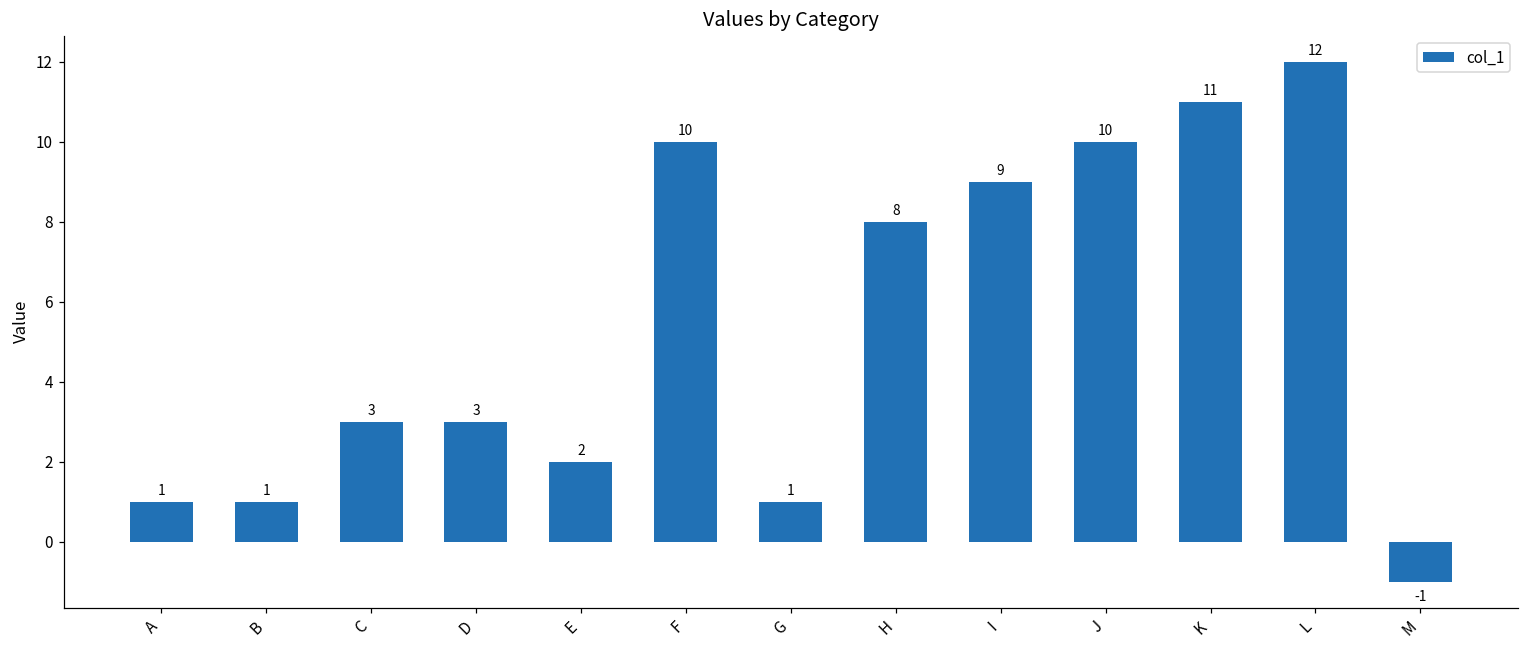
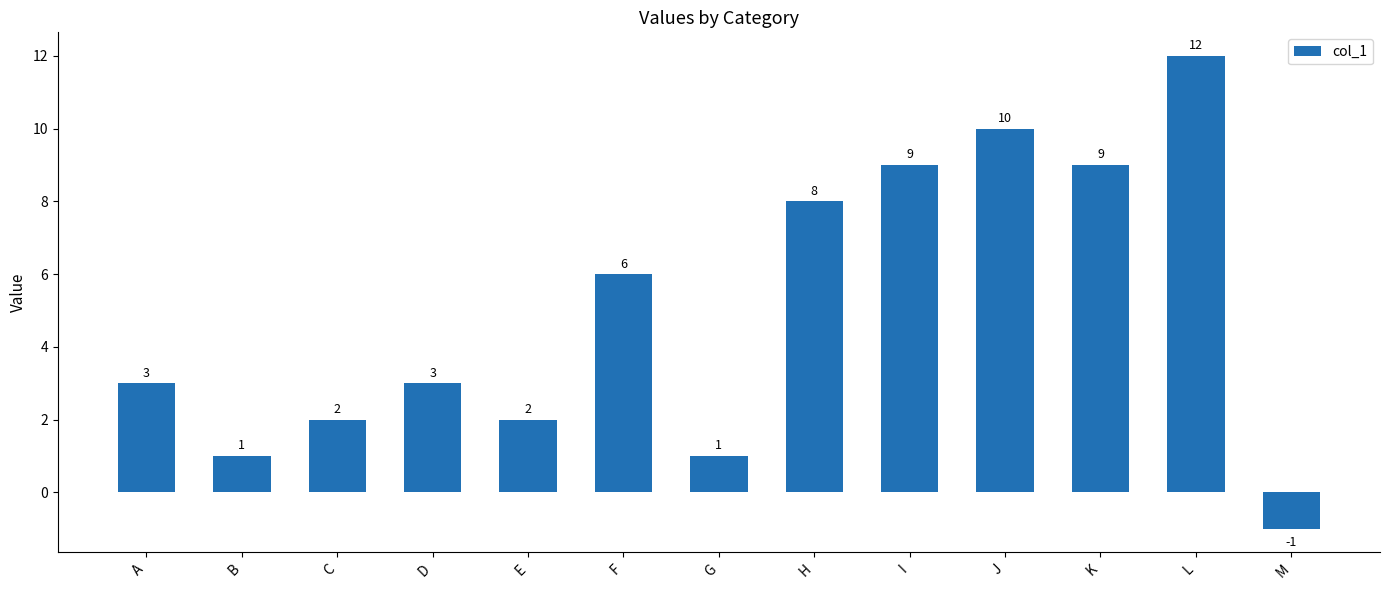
A: 1 -> 3
C: 3 -> 2
F: 10 -> 6
K: 11 -> 9
